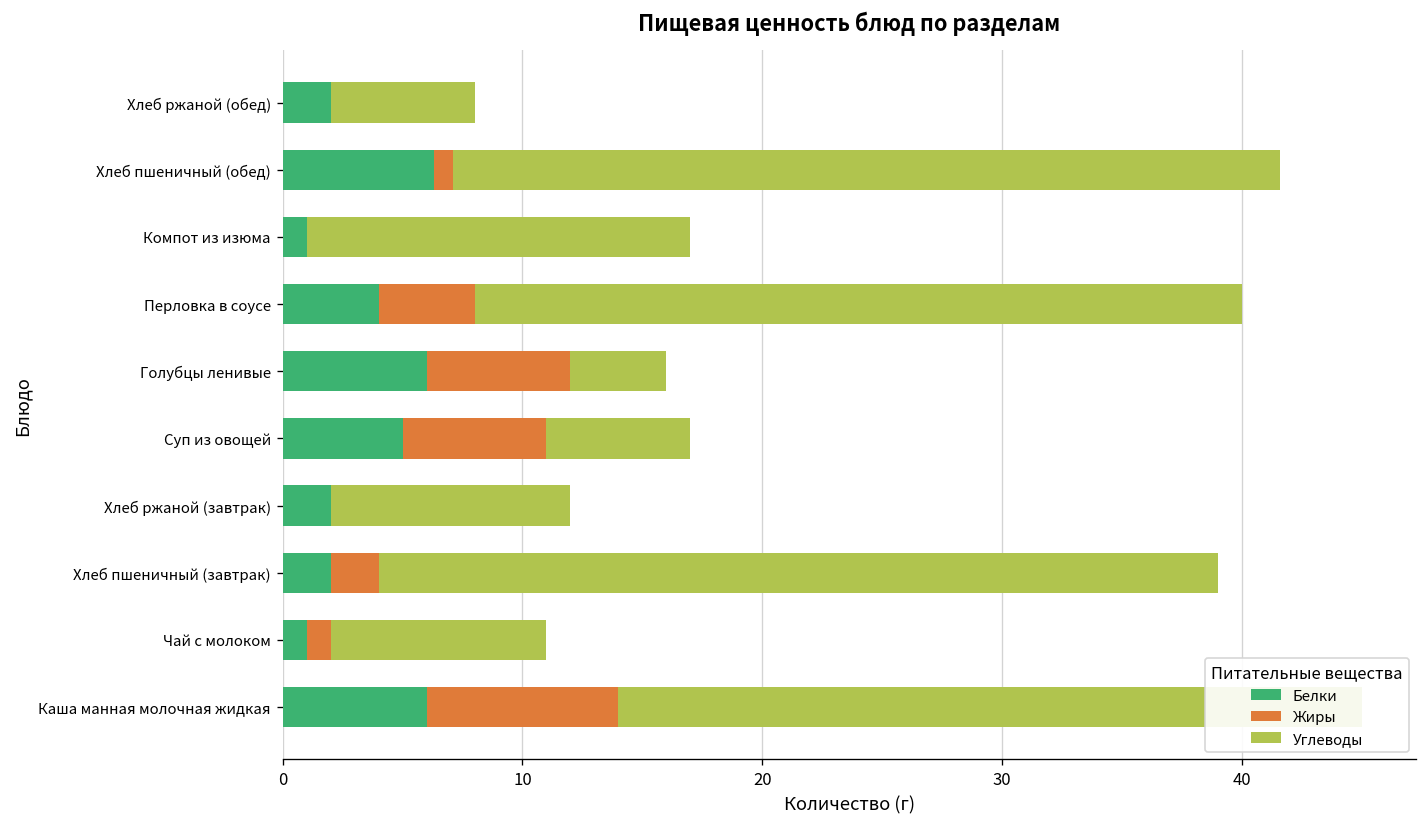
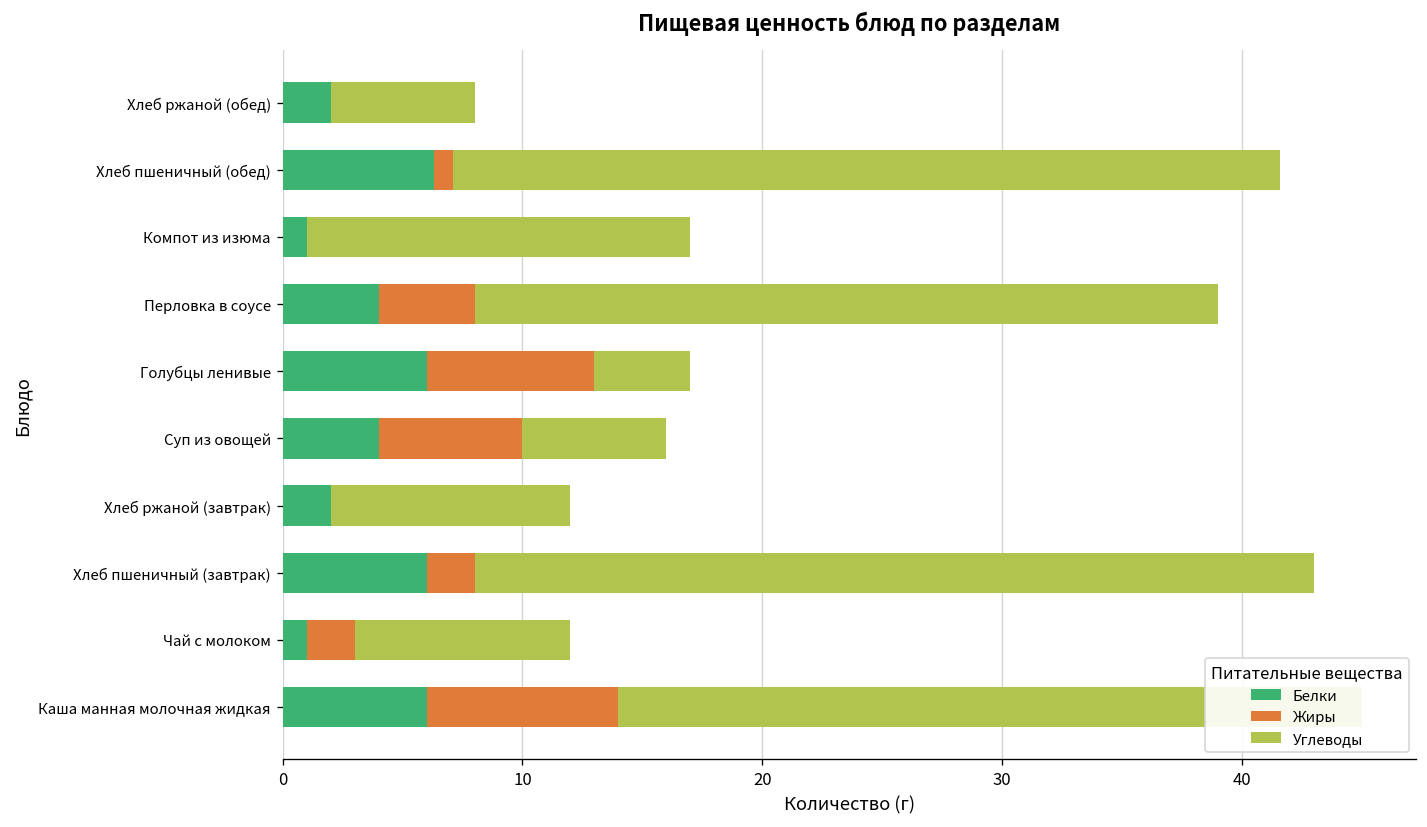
Углеводы, Перловка в соусе: 32 -> 31
Жиры, Голубцы ленивые: 6 -> 7
Белки, Суп из овощей: 5 -> 4
Белки, Хлеб пшеничный (завтрак): 2 -> 6
Жиры, Чай с молоком: 1 -> 2
